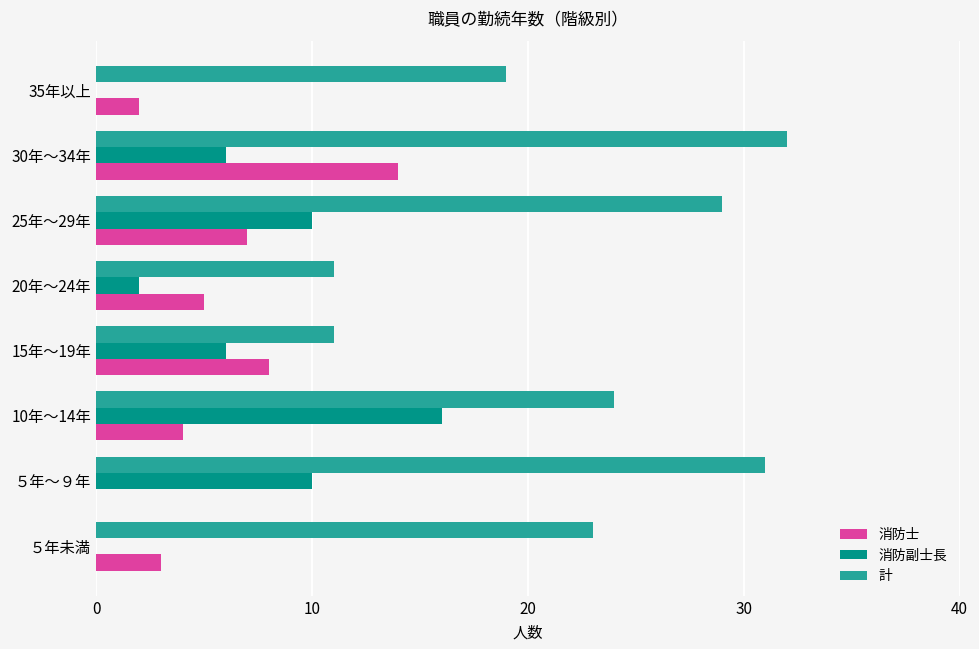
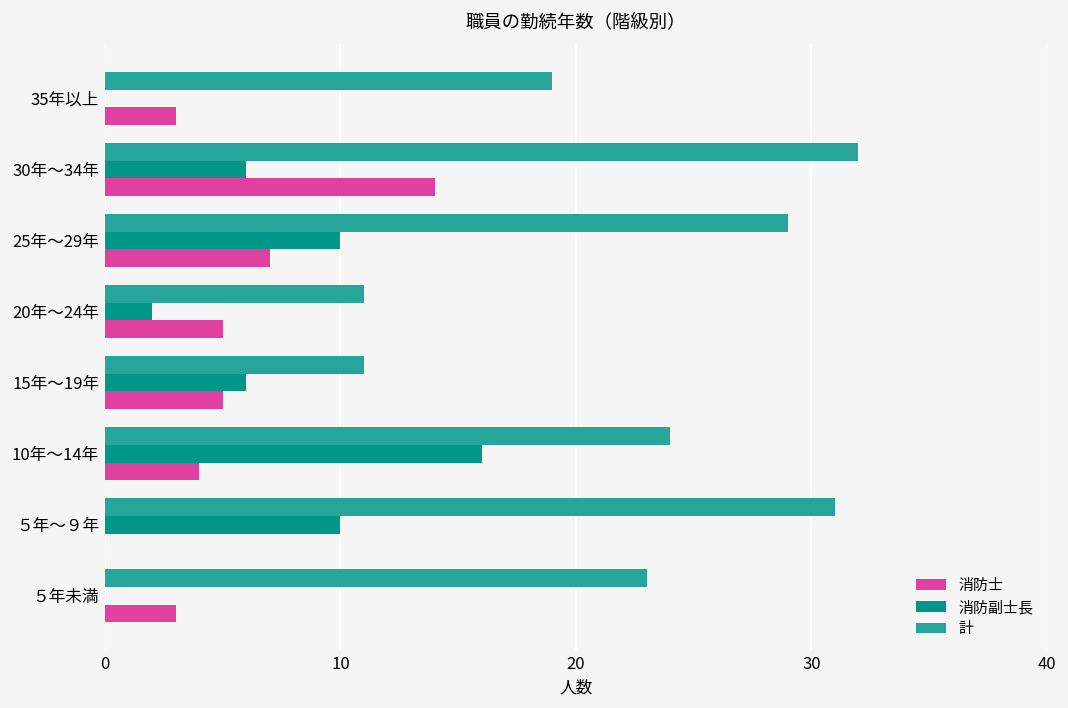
消防士, 35年以上: 2 -> 3
消防士, 15年～19年: 8 -> 5
